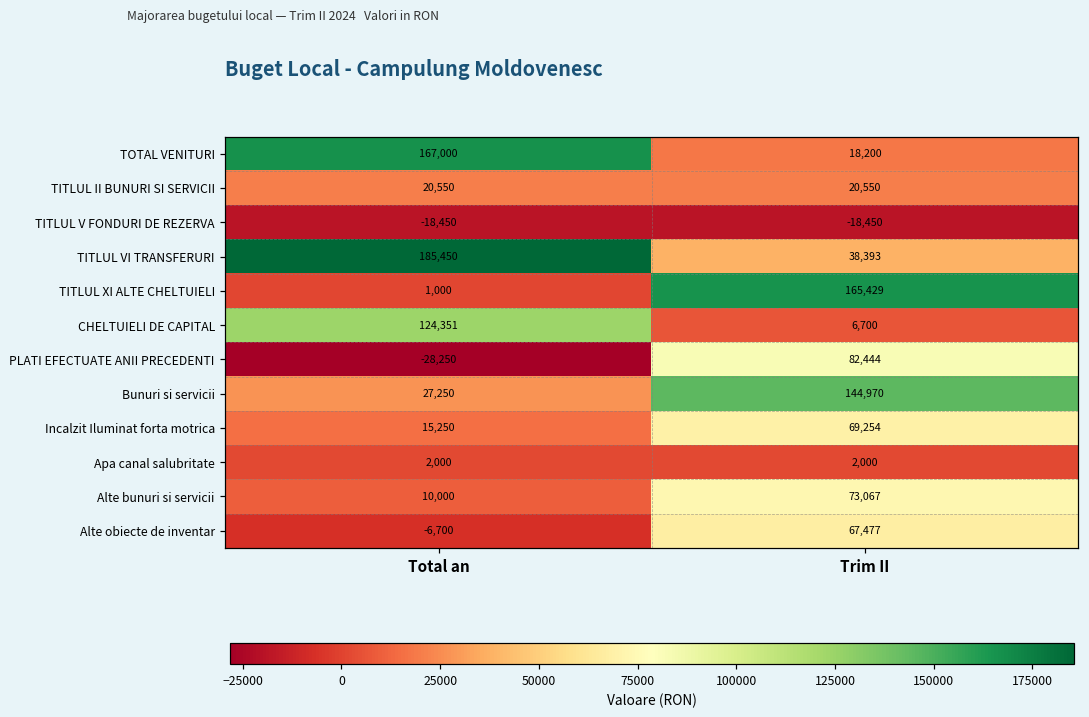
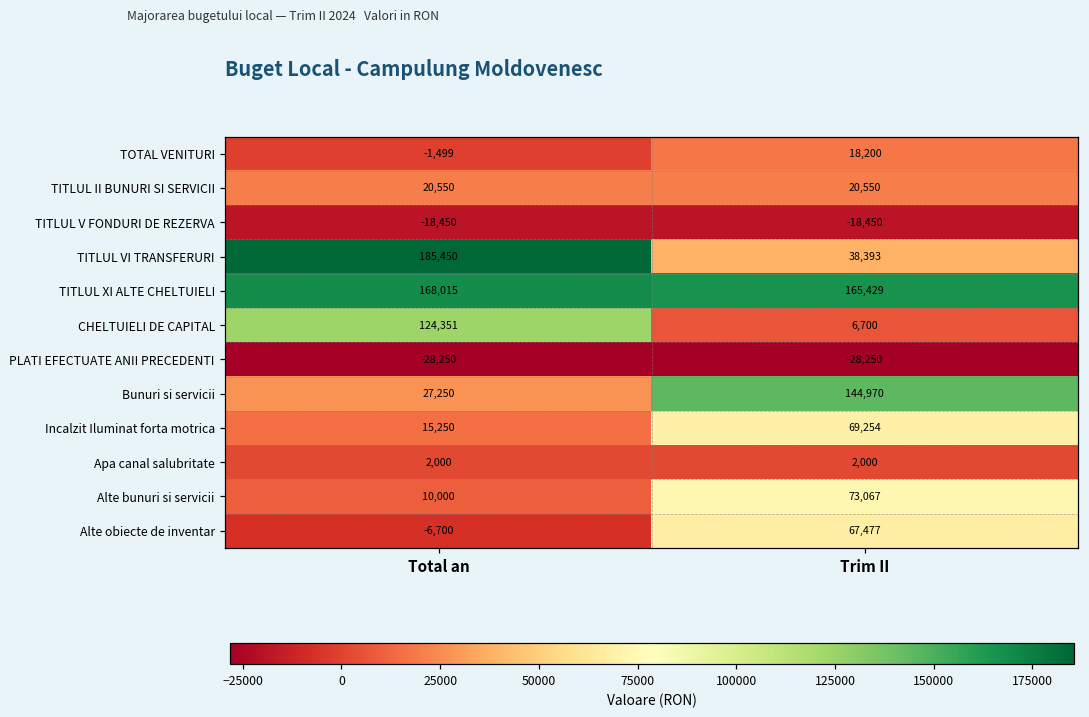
TOTAL VENITURI, Total an: 167,000 -> -1,499
TITLUL XI ALTE CHELTUIELI, Total an: 1,000 -> 168,015
PLATI EFECTUATE ANII PRECEDENTI, Trim II: 82,444 -> -28,250
